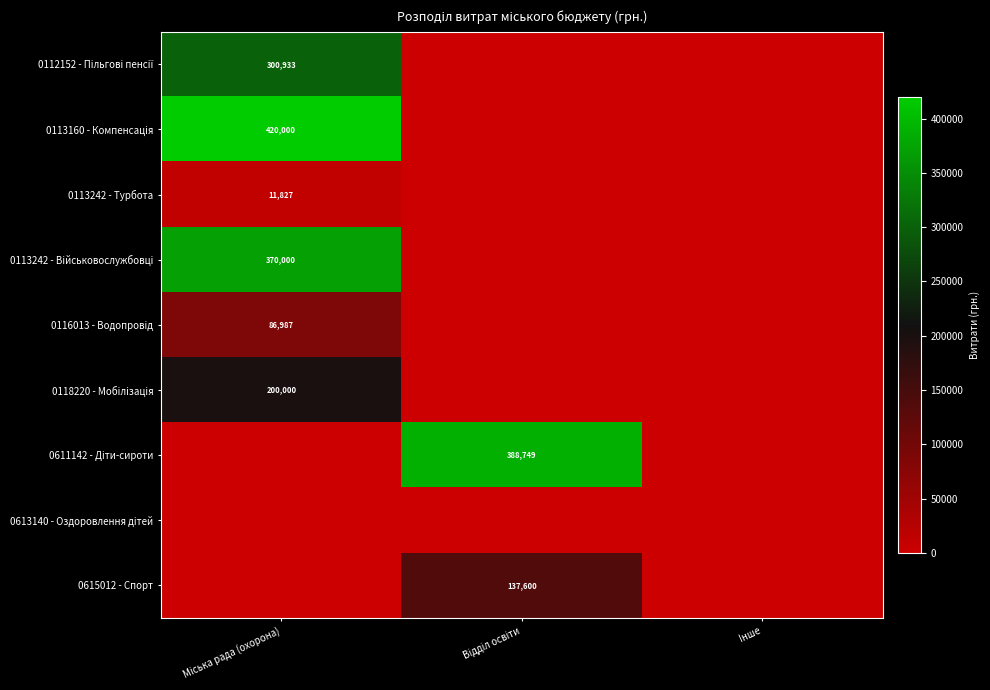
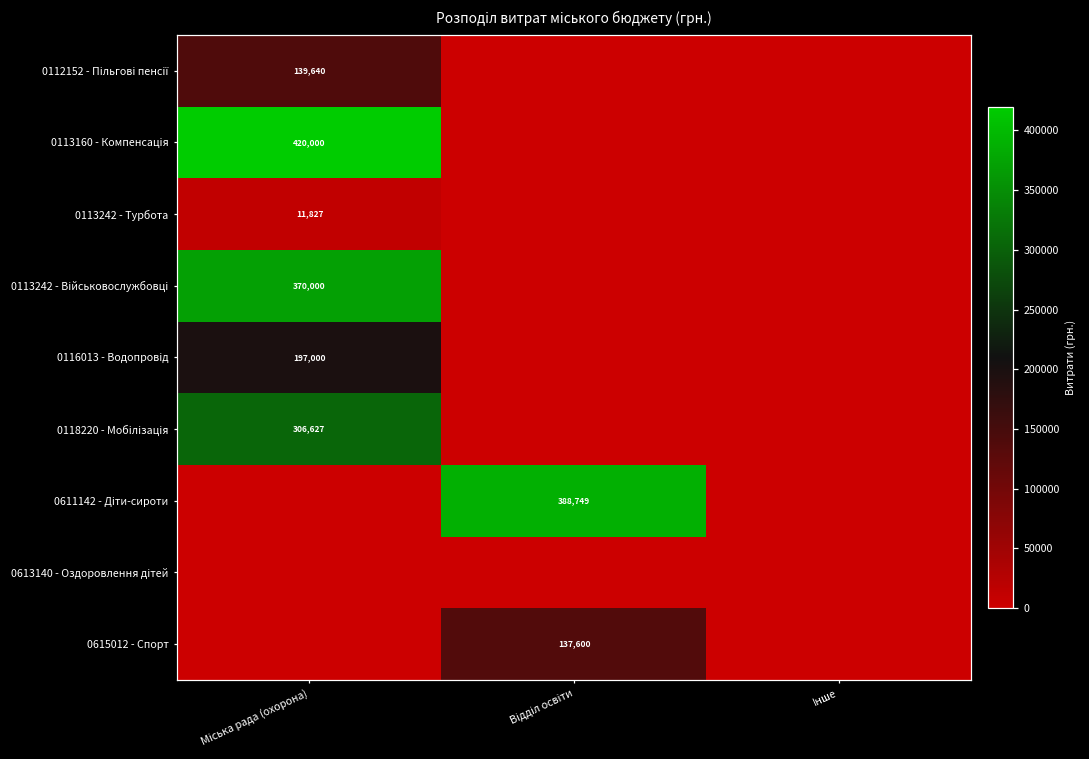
0112152 - Пільгові пенсії, Мiська рада (охорона): 300,933 -> 139,640
0116013 - Водопровід, Мiська рада (охорона): 86,987 -> 197,000
0118220 - Мобілізація, Мiська рада (охорона): 200,000 -> 306,627
